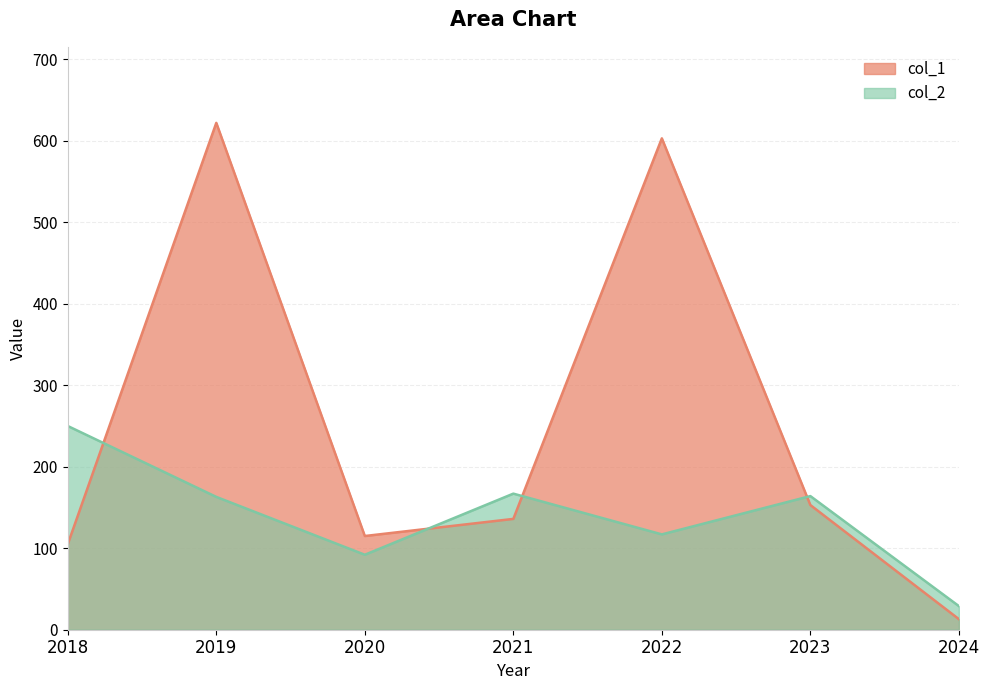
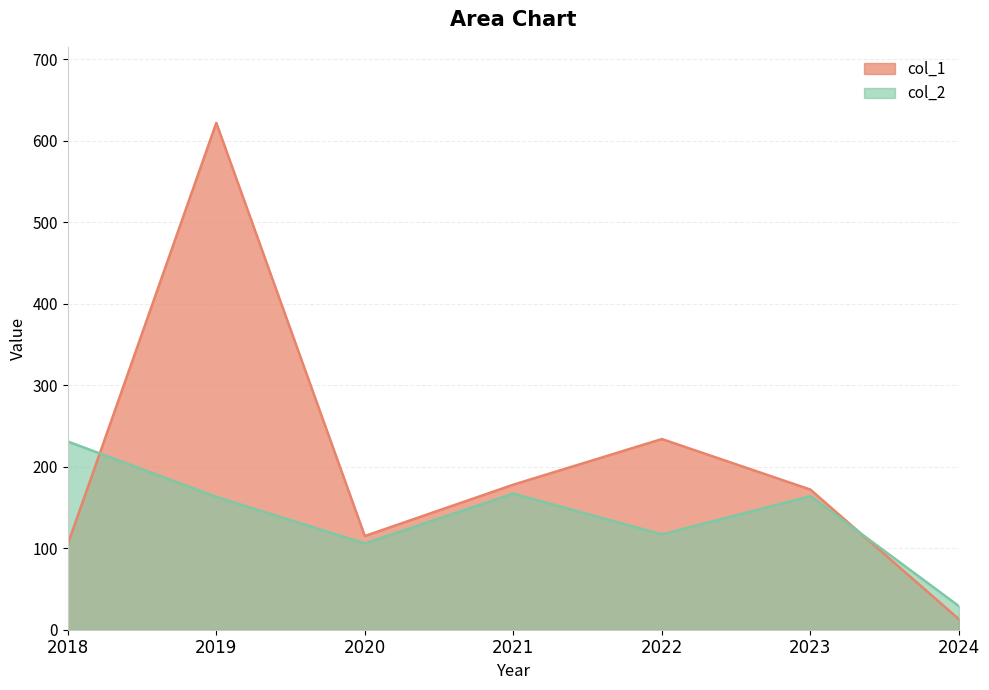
col_2, 2018: 250 -> 230
col_2, 2020: 90 -> 110
col_1, 2021: 140 -> 180
col_1, 2022: 600 -> 230
col_1, 2023: 150 -> 170
